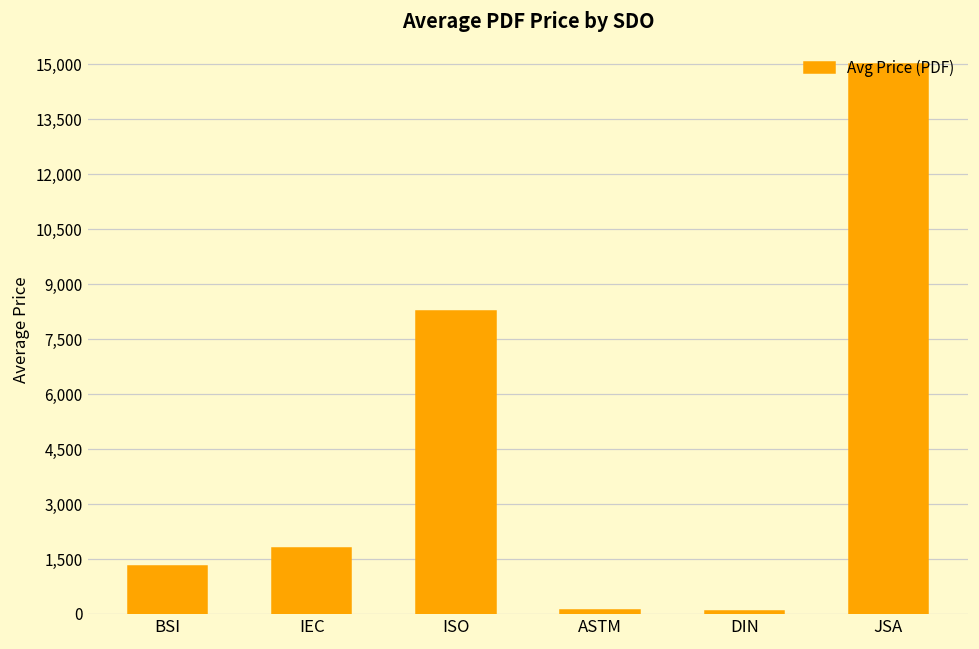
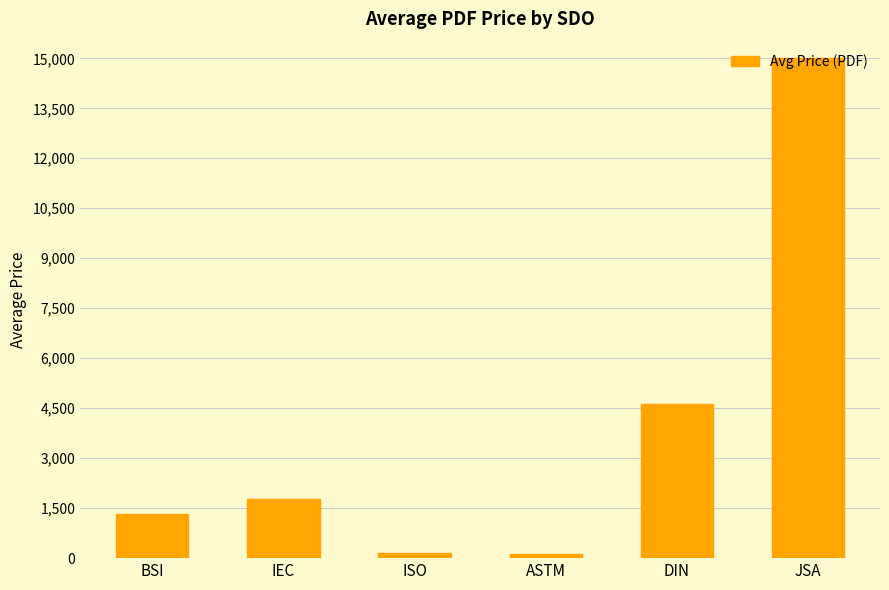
ISO: 8,300 -> 200
DIN: 100 -> 4,600
